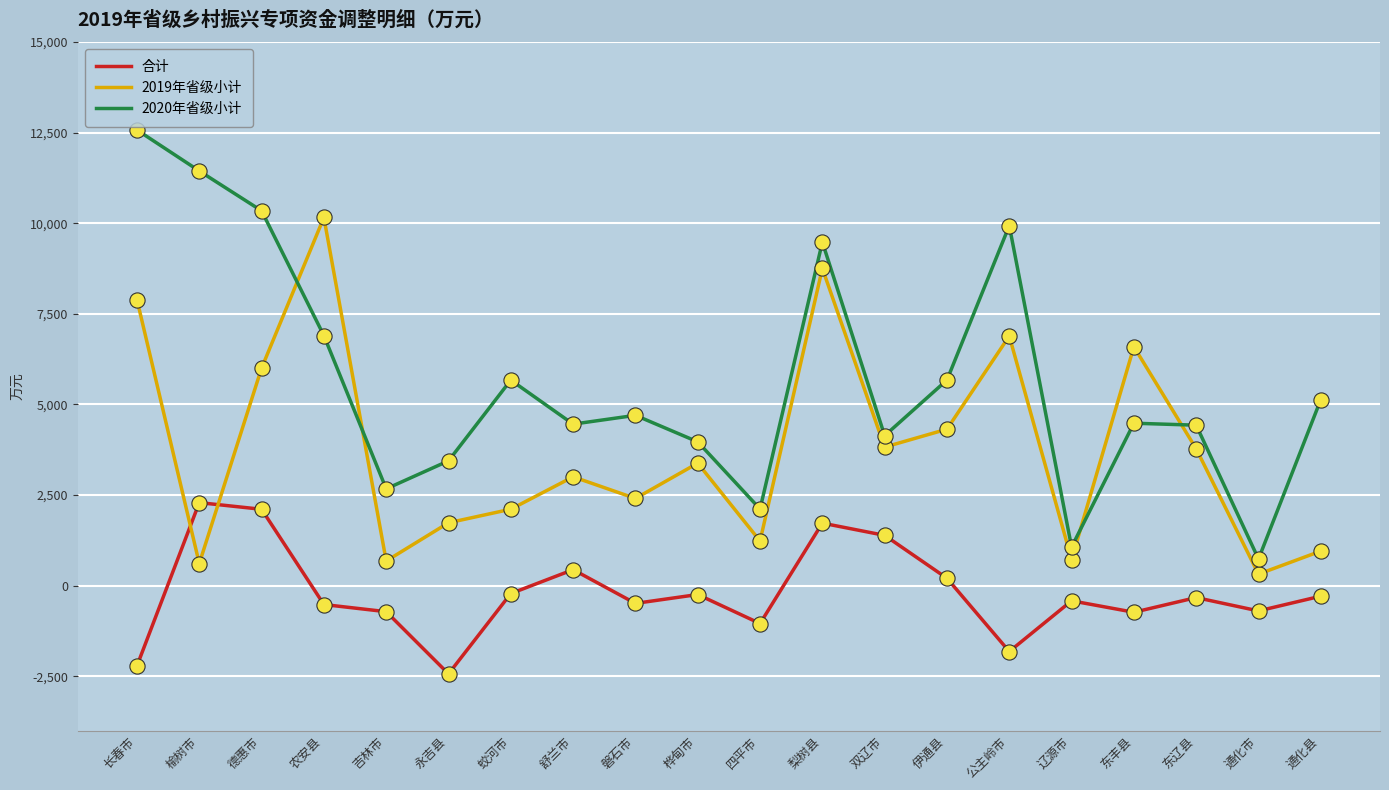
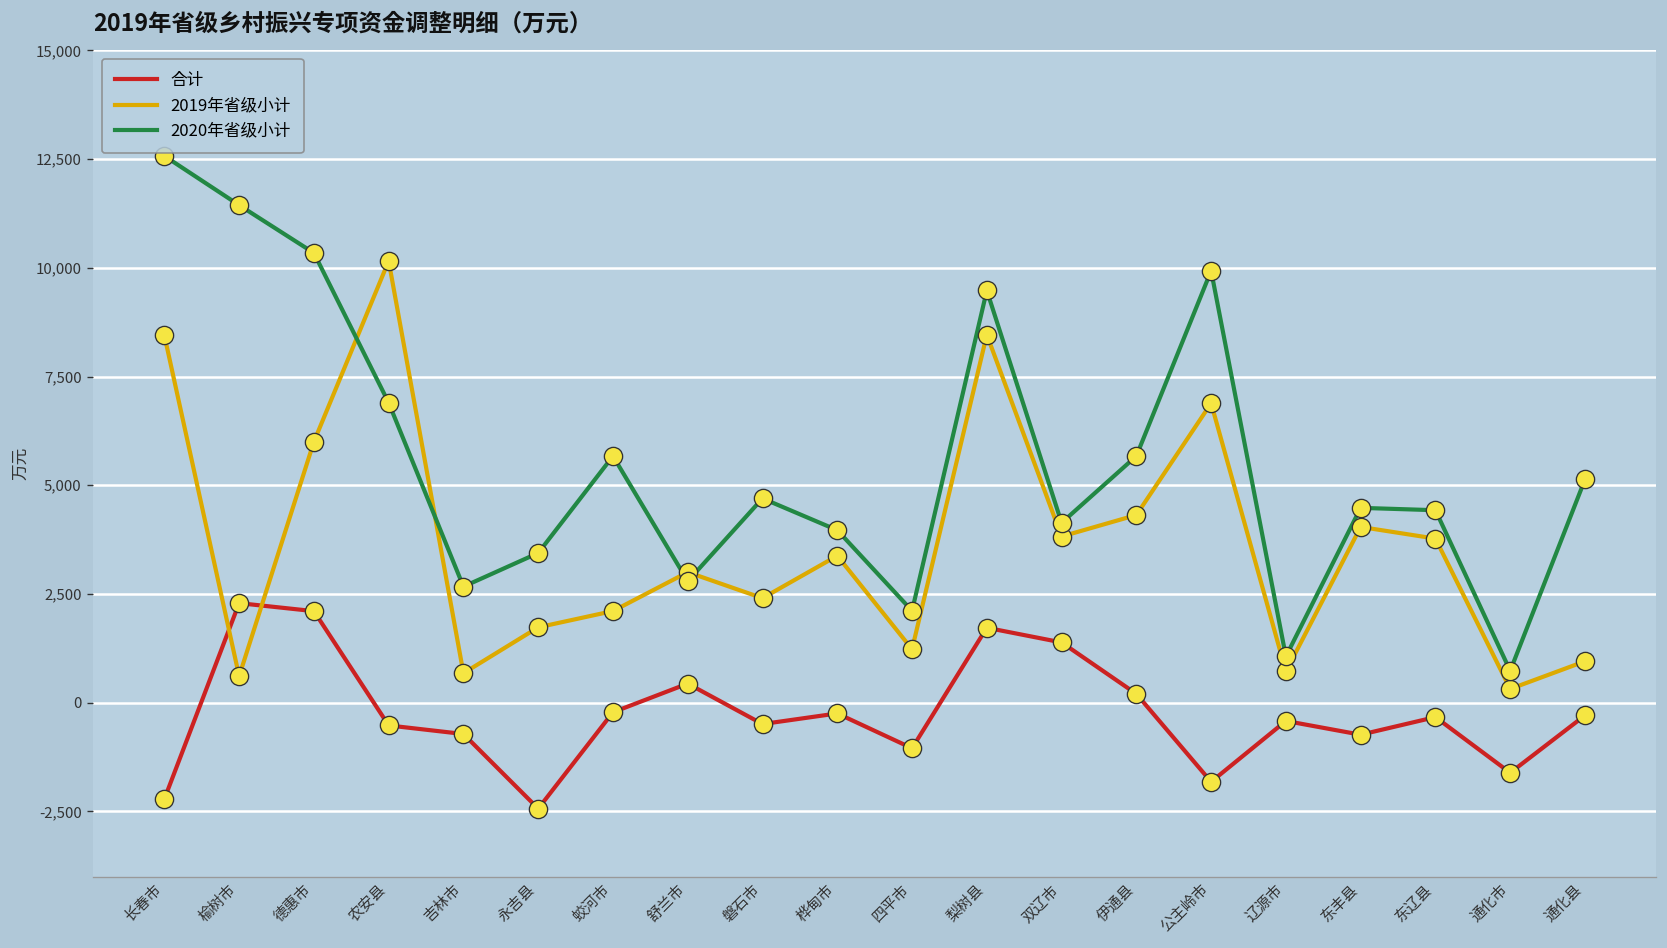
2019年省级小计, 长春市: 7,900 -> 8,400
2020年省级小计, 舒兰市: 4,500 -> 2,800
2019年省级小计, 梨树县: 8,800 -> 8,500
2019年省级小计, 东丰县: 6,600 -> 4,000
合计, 通化市: -700 -> -1,600
